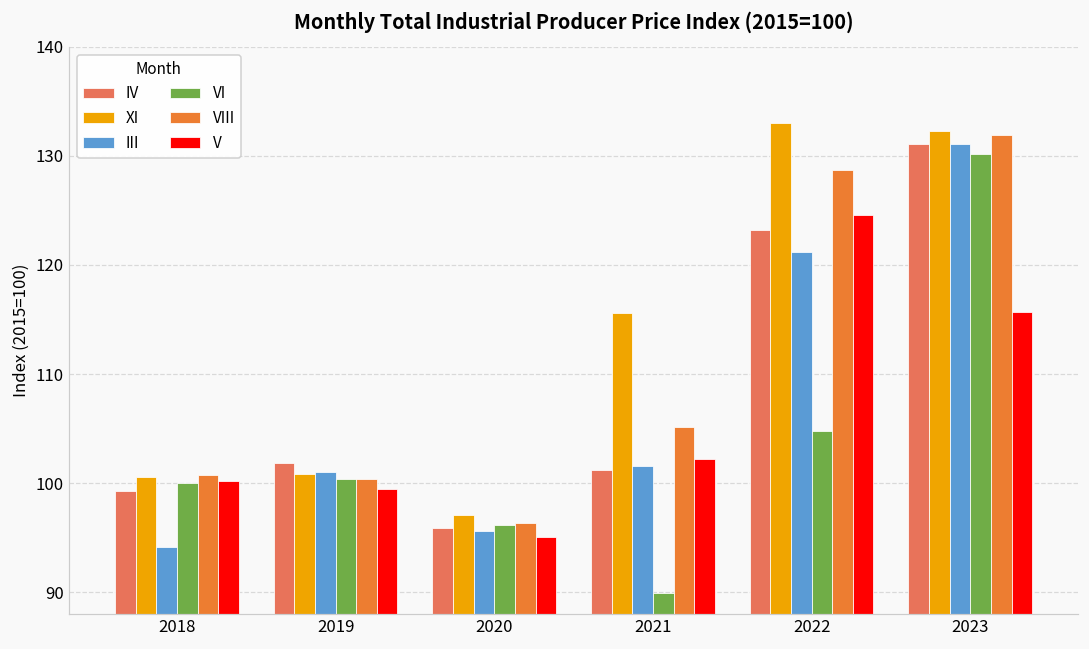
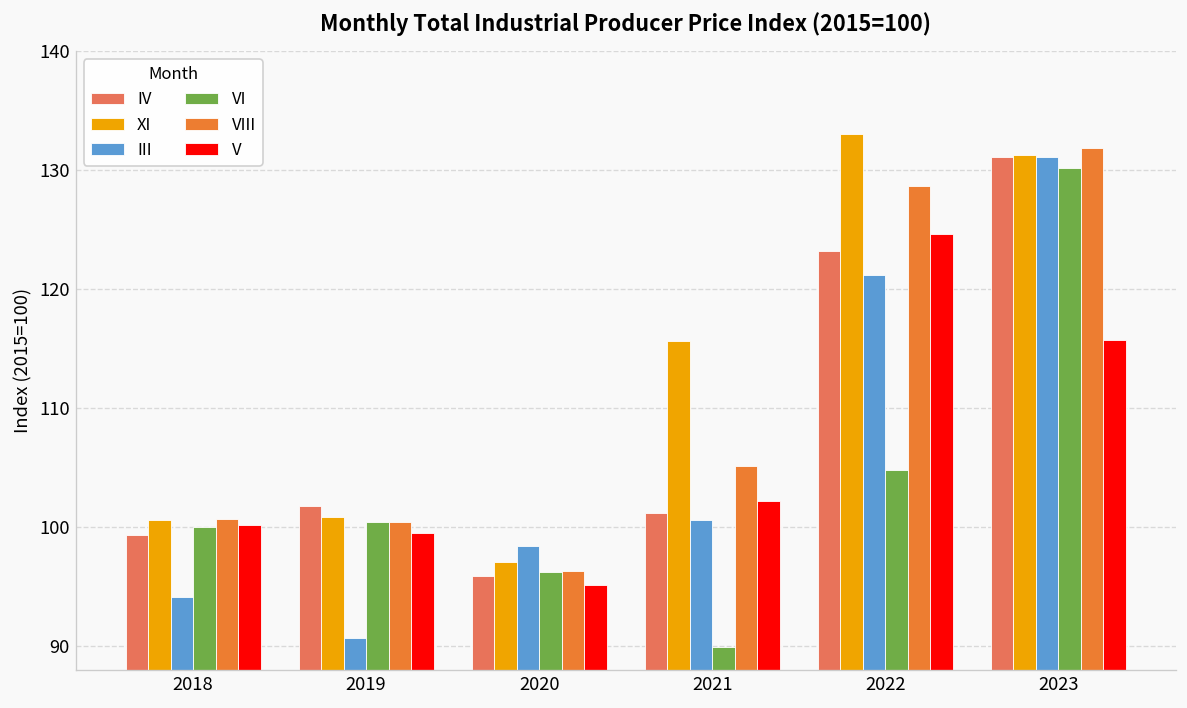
III, 2019: 101 -> 91
III, 2020: 96 -> 98
III, 2021: 102 -> 101
XI, 2023: 132 -> 131
